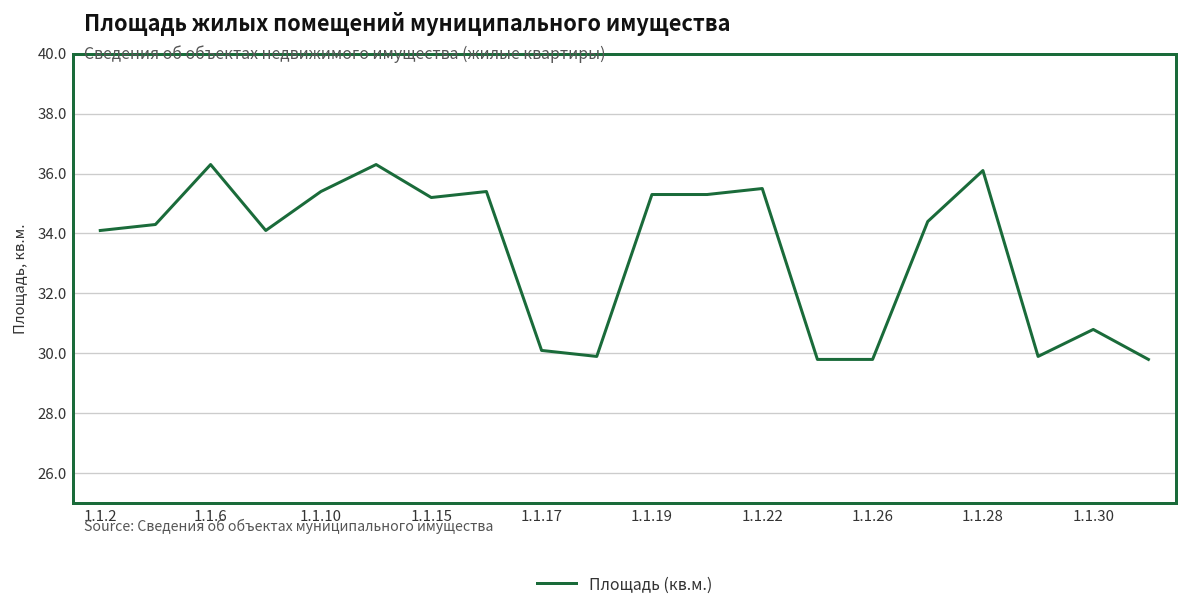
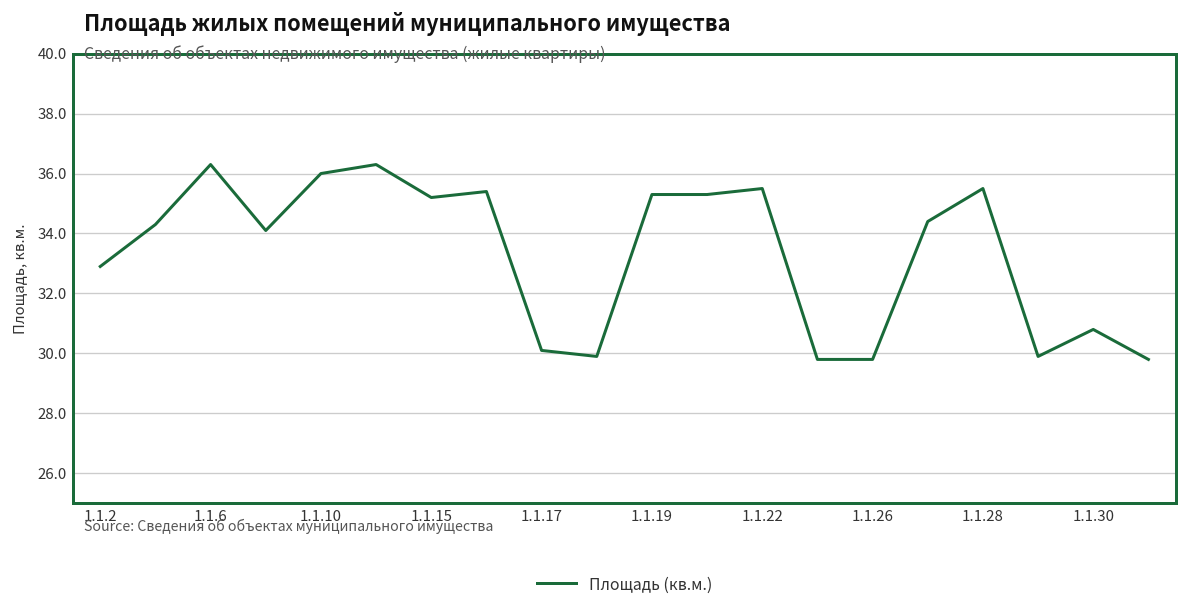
1.1.2: 34.1 -> 32.9
1.1.10: 35.4 -> 36.0
1.1.28: 36.1 -> 35.5
